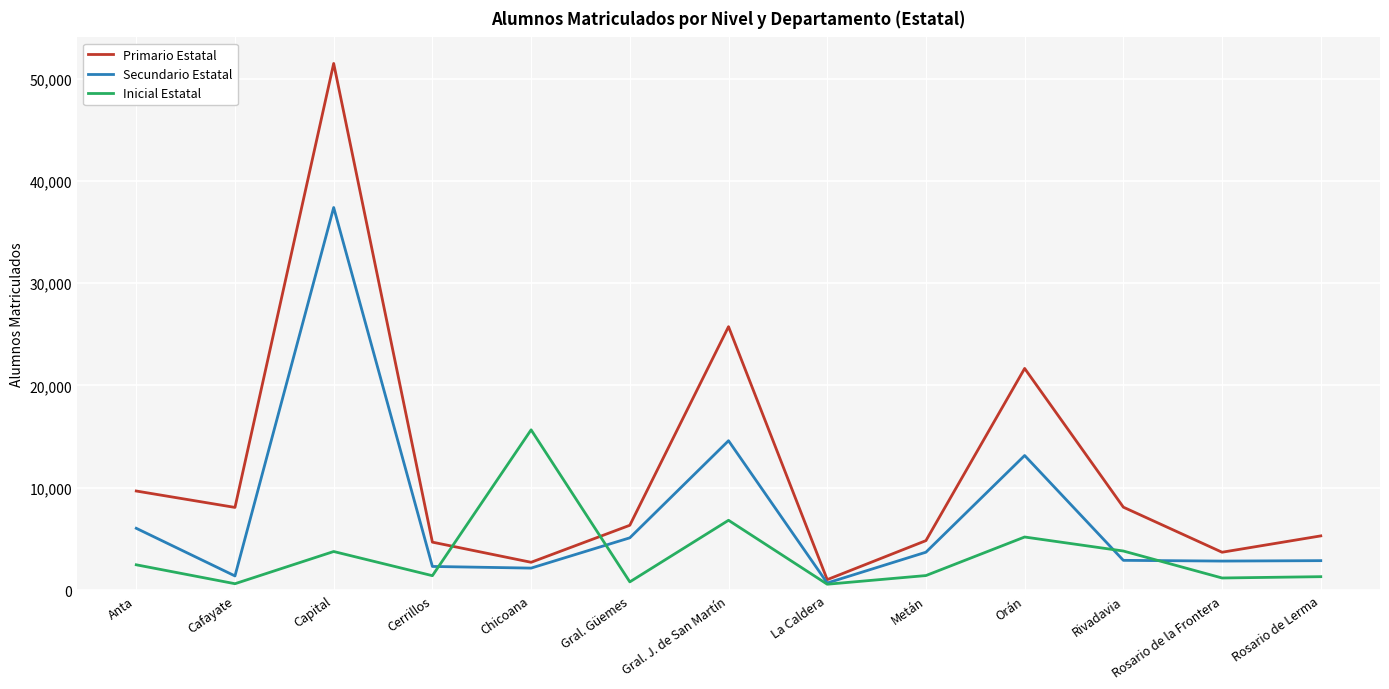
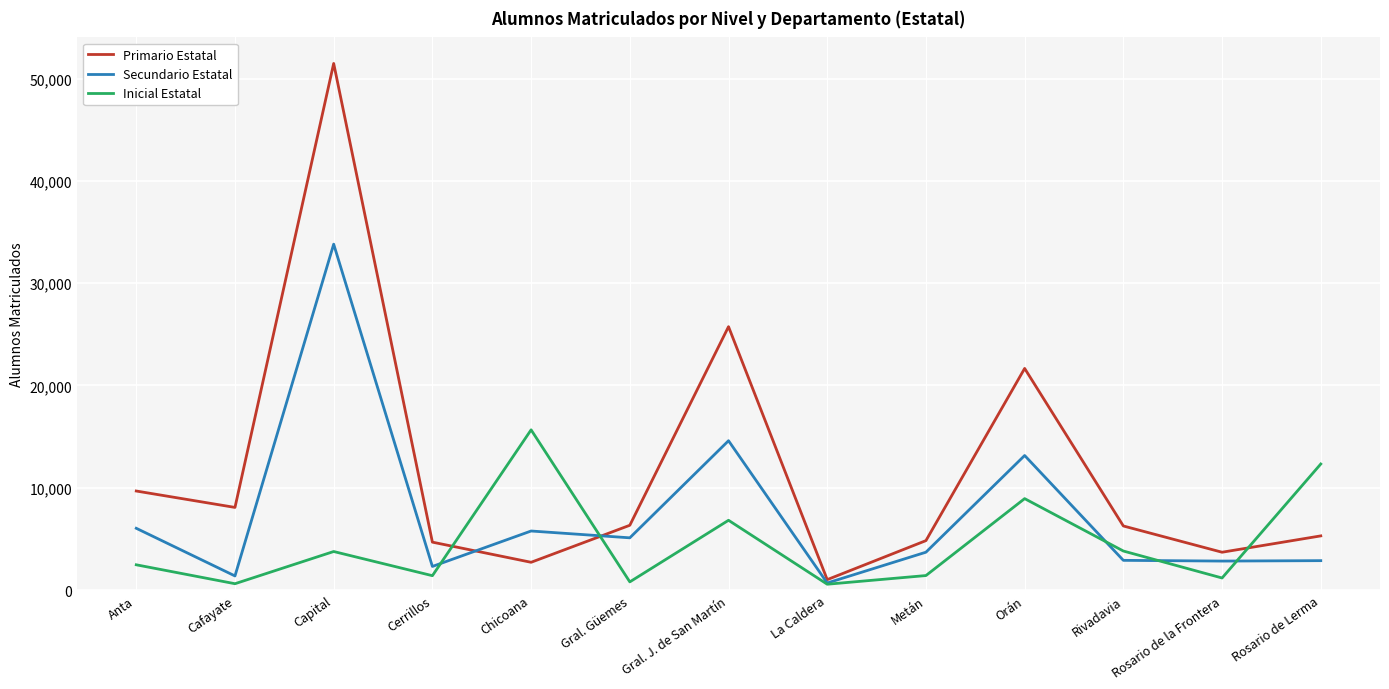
Secundario Estatal, Capital: 37,400 -> 33,800
Secundario Estatal, Chicoana: 2,200 -> 5,800
Inicial Estatal, Orán: 5,200 -> 8,900
Primario Estatal, Rivadavia: 8,100 -> 6,300
Inicial Estatal, Rosario de Lerma: 1,300 -> 12,300
